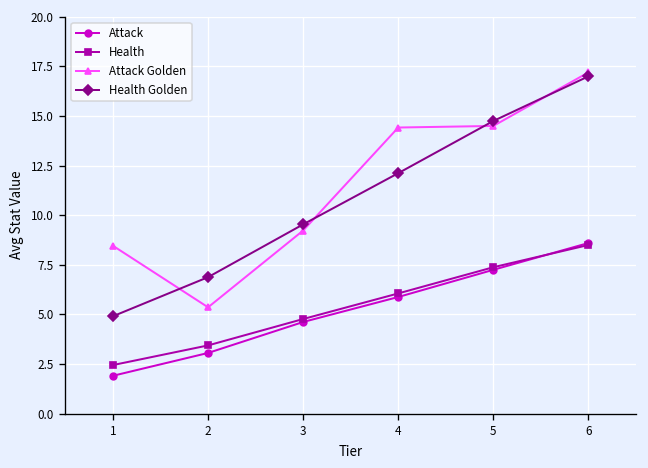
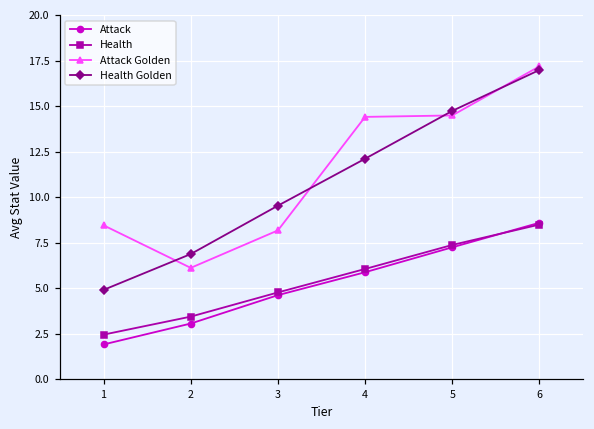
Attack Golden, 2: 5.4 -> 6.1
Attack Golden, 3: 9.2 -> 8.2
